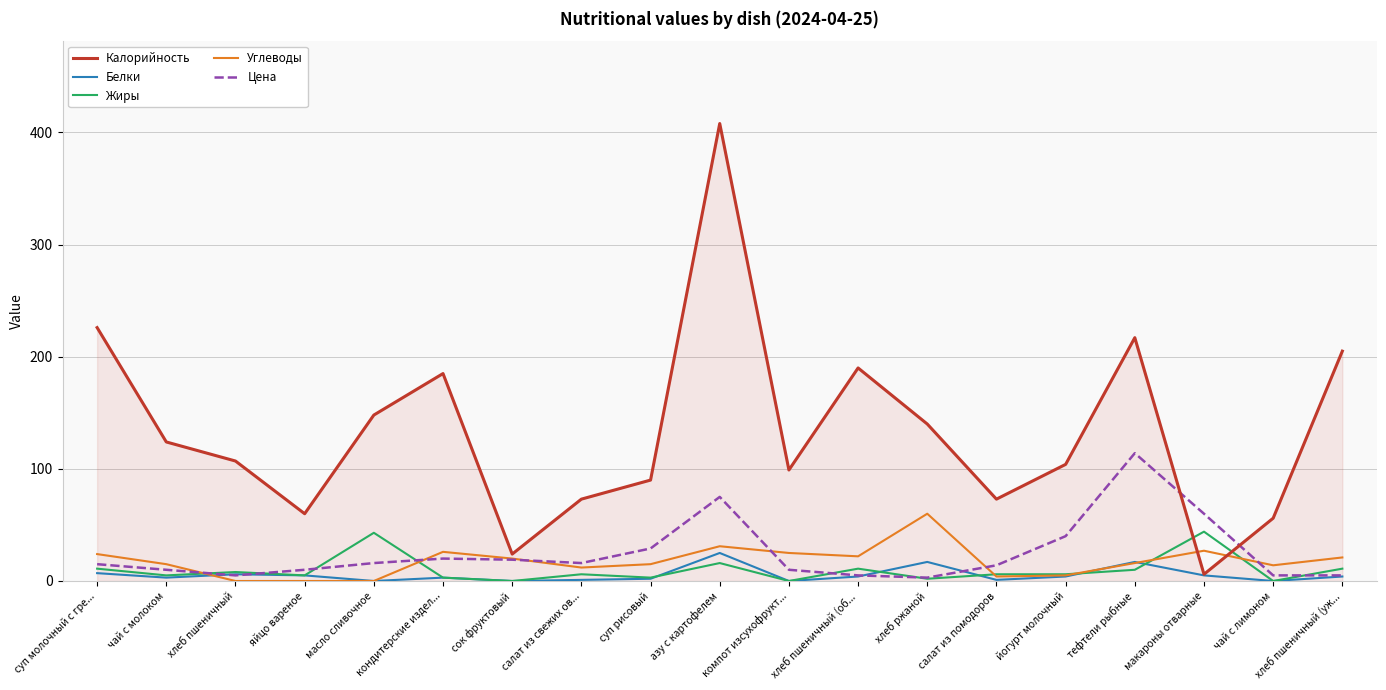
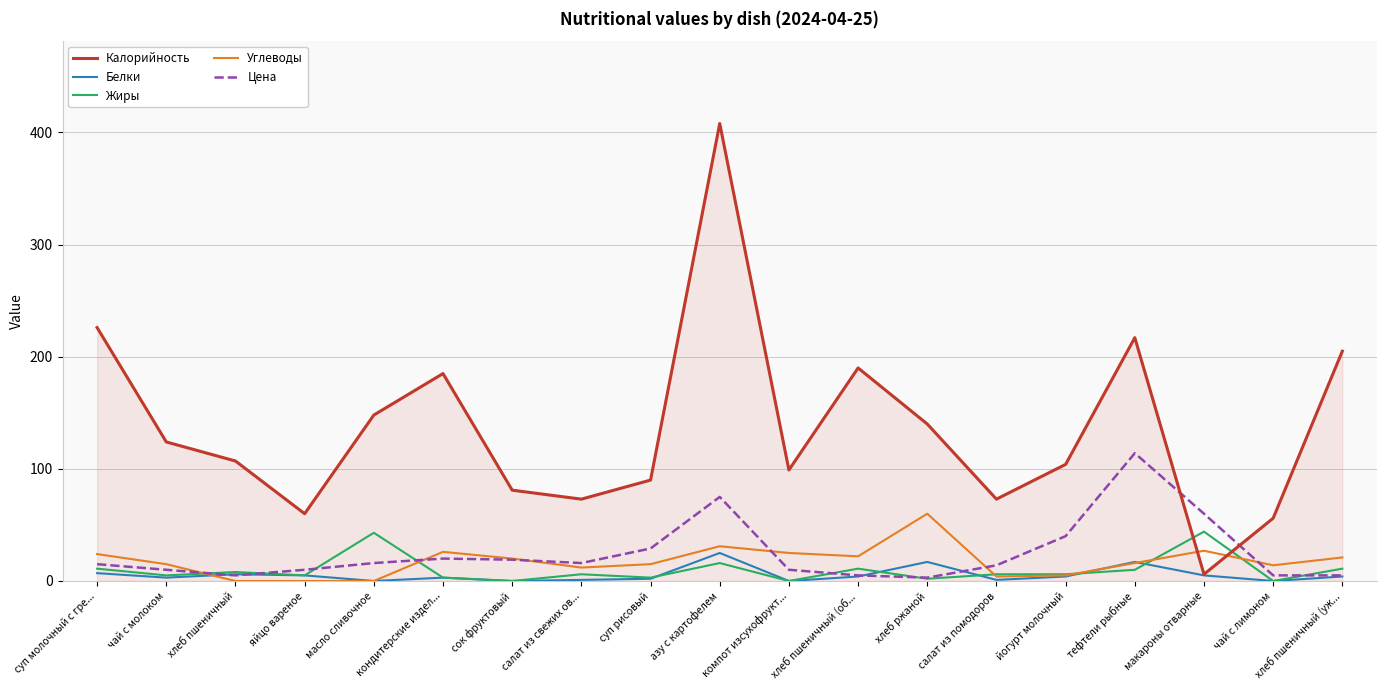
Калорийность, сок фруктовый: 24 -> 81
